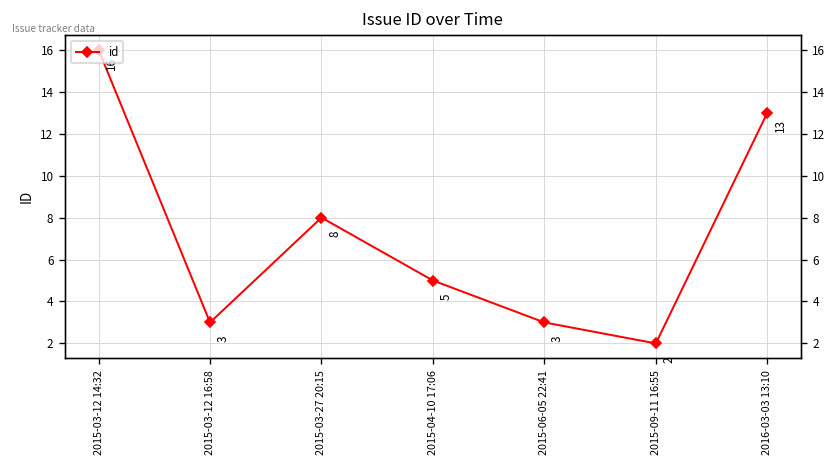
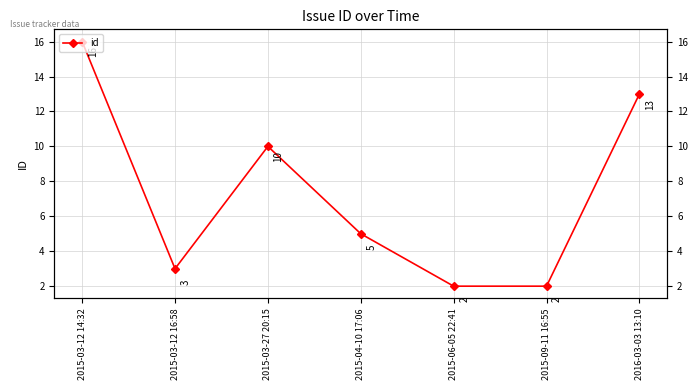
2015-03-27 20:15: 8 -> 10
2015-06-05 22:41: 3 -> 2
